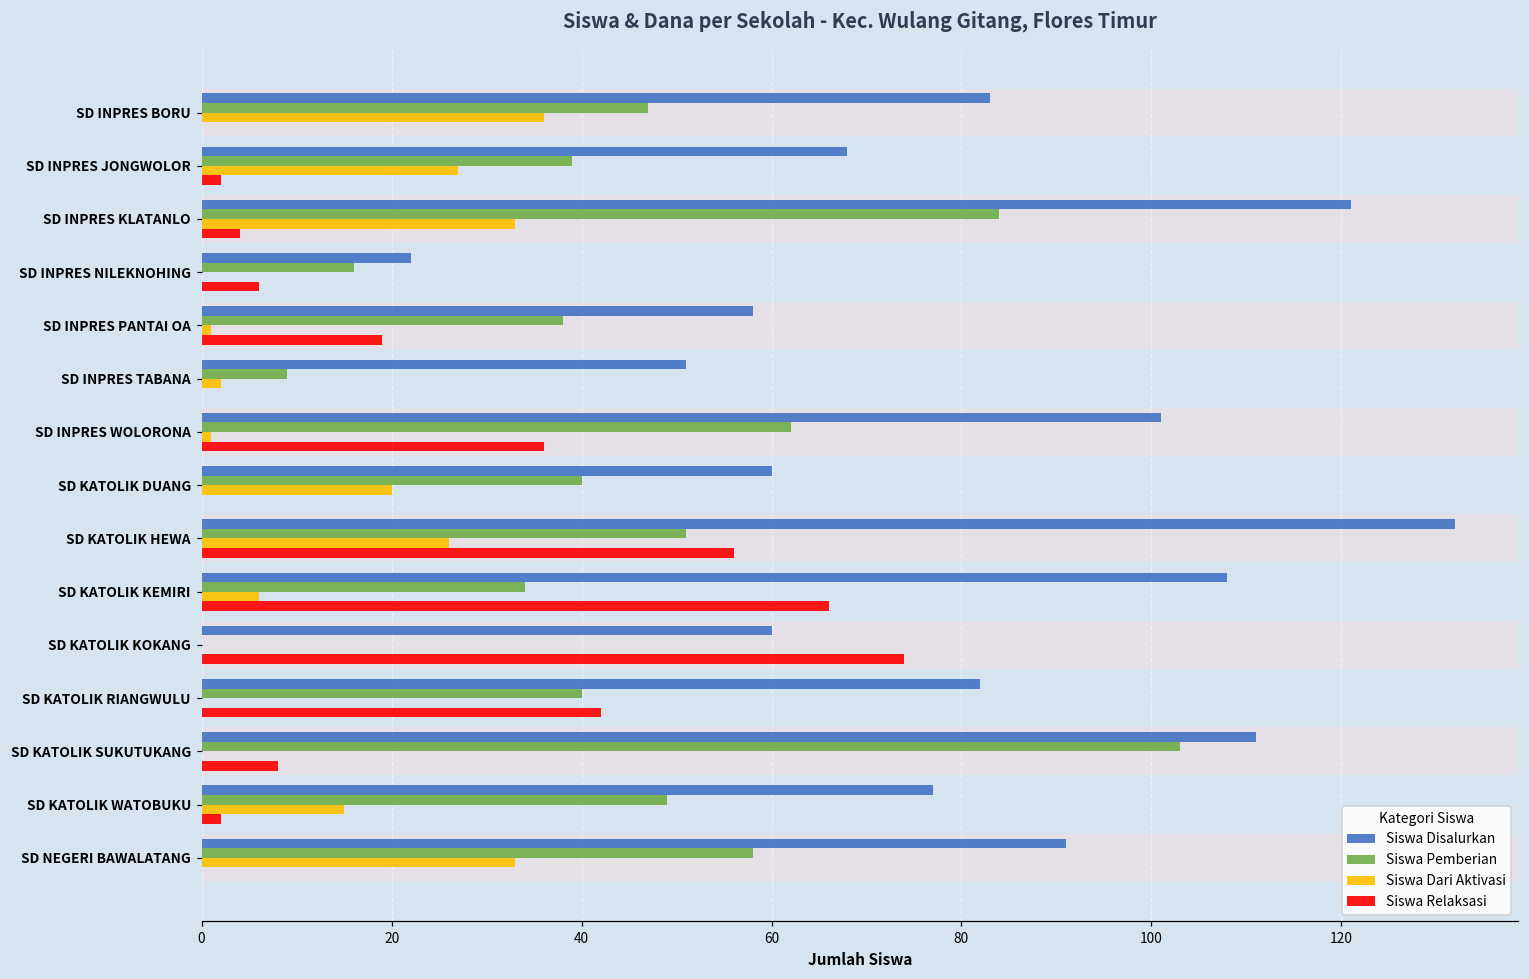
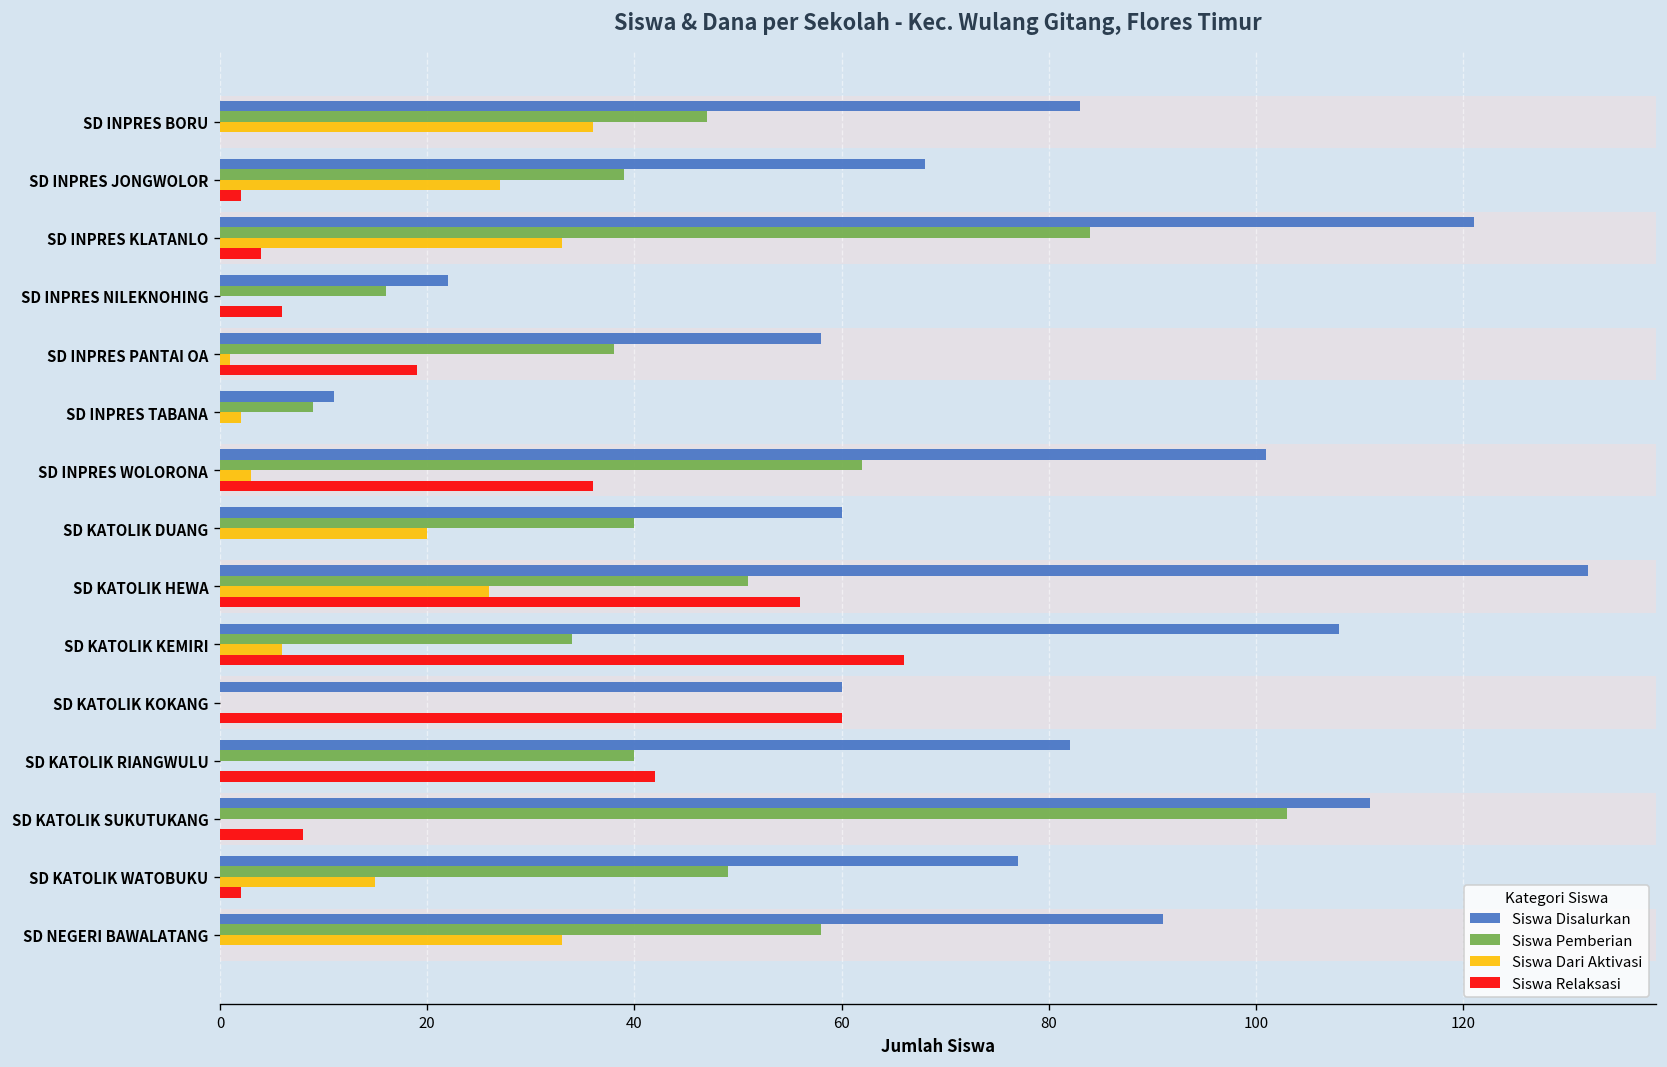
Siswa Disalurkan, SD INPRES TABANA: 51 -> 11
Siswa Dari Aktivasi, SD INPRES WOLORONA: 1 -> 3
Siswa Relaksasi, SD KATOLIK KOKANG: 74 -> 60
